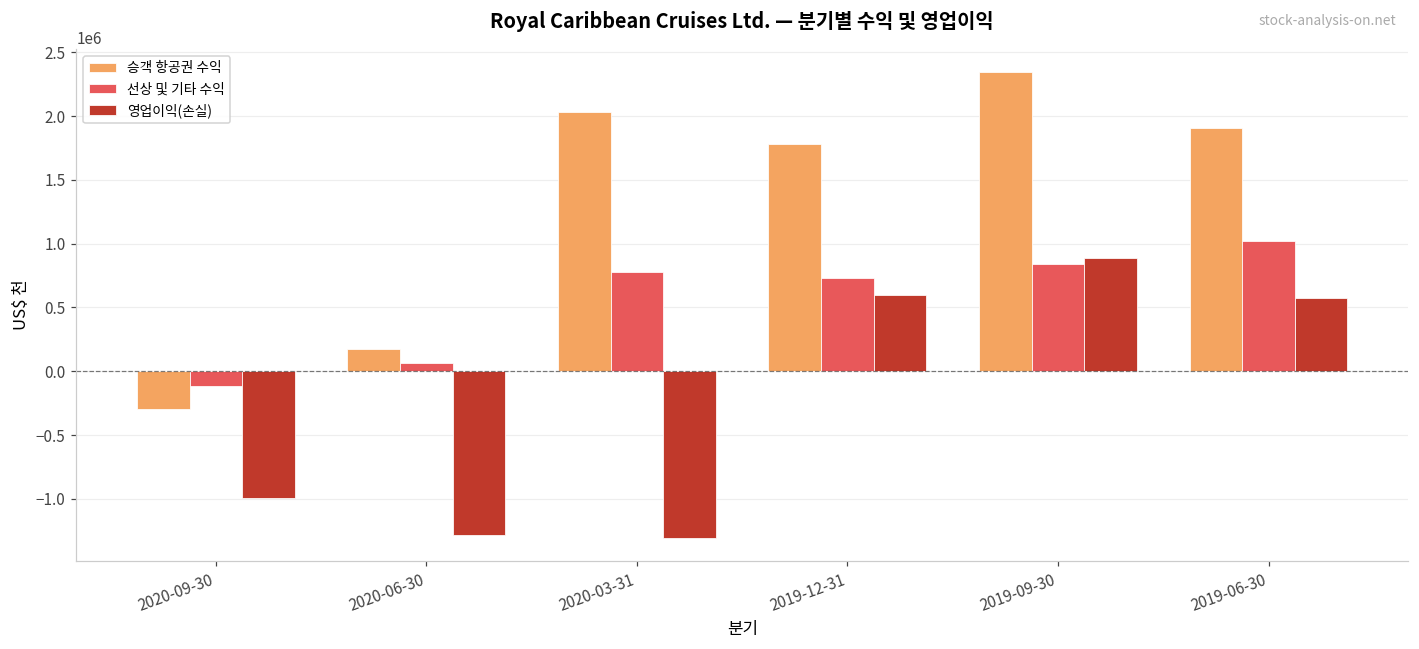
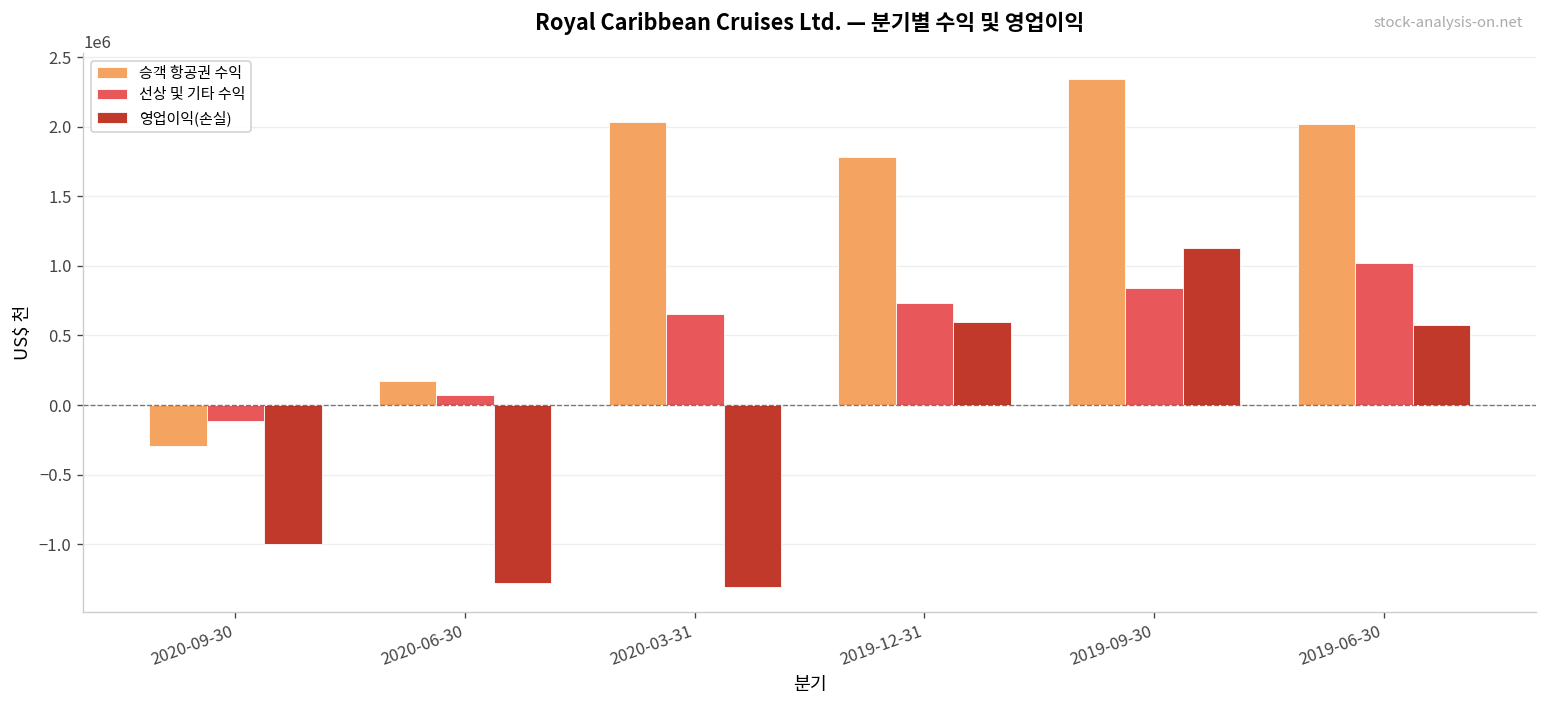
선상 및 기타 수익, 2020-03-31: 770000 -> 660000
영업이익(손실), 2019-09-30: 890000 -> 1130000
승객 항공권 수익, 2019-06-30: 1910000 -> 2020000
